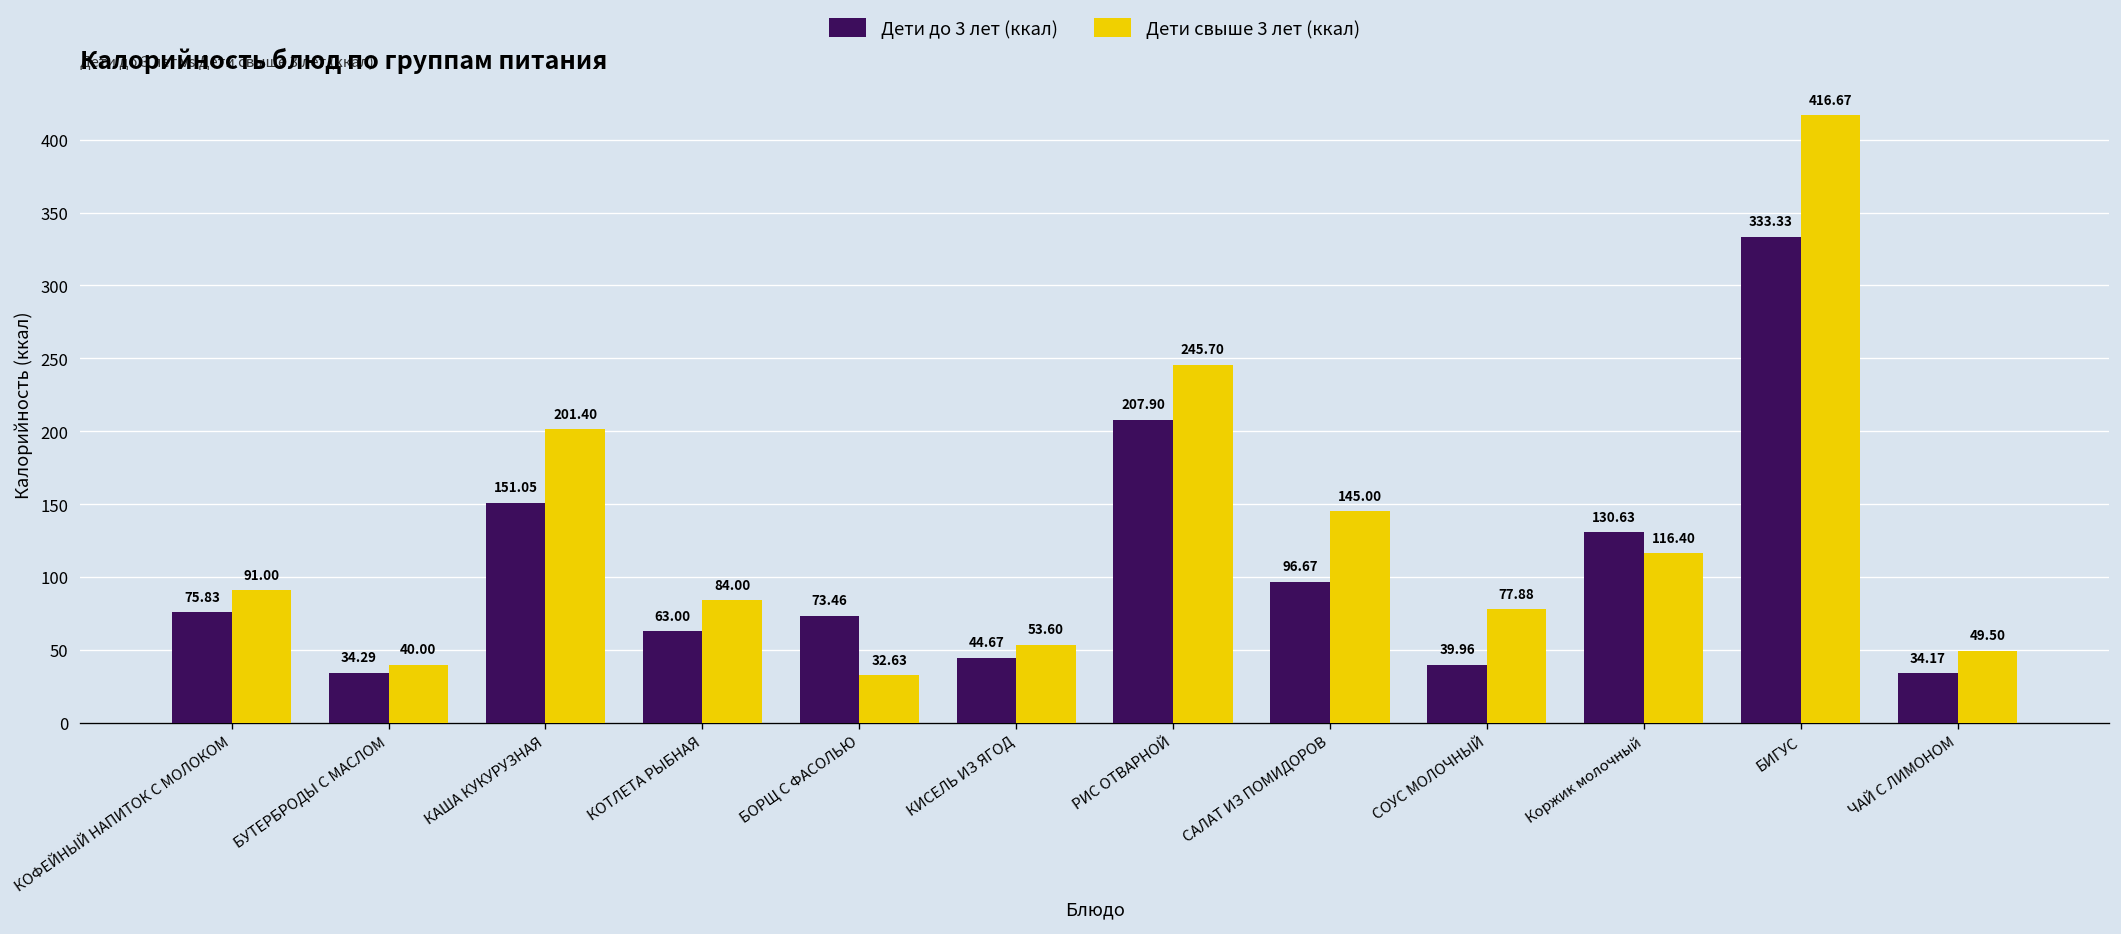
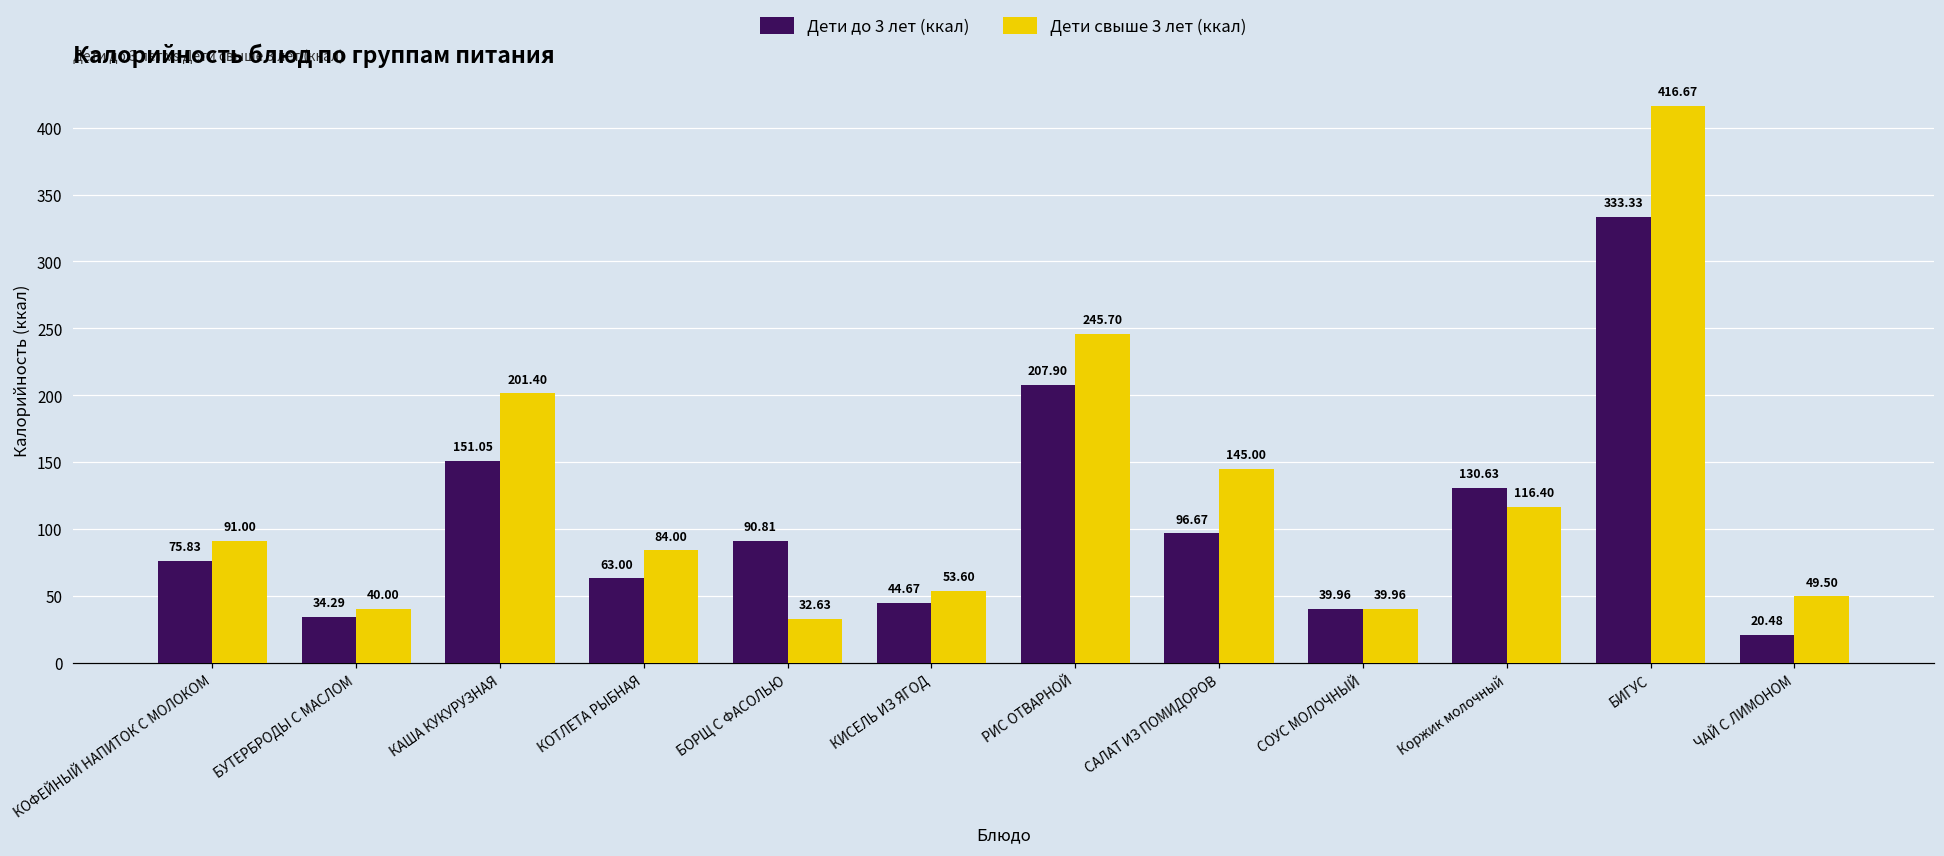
Дети до 3 лет (ккал), БОРЩ С ФАСОЛЬЮ: 73.46 -> 90.81
Дети свыше 3 лет (ккал), СОУС МОЛОЧНЫЙ: 77.88 -> 39.96
Дети до 3 лет (ккал), ЧАЙ С ЛИМОНОМ: 34.17 -> 20.48
